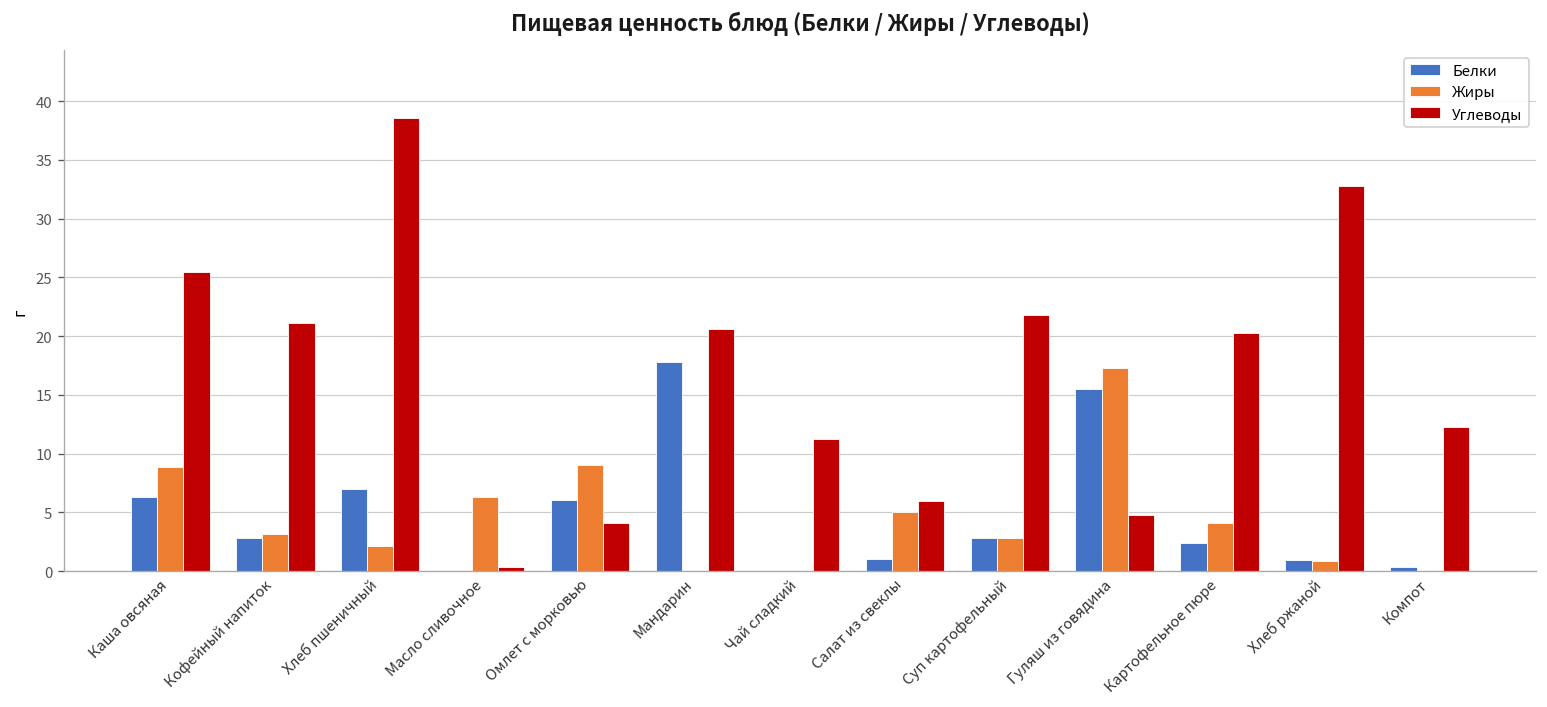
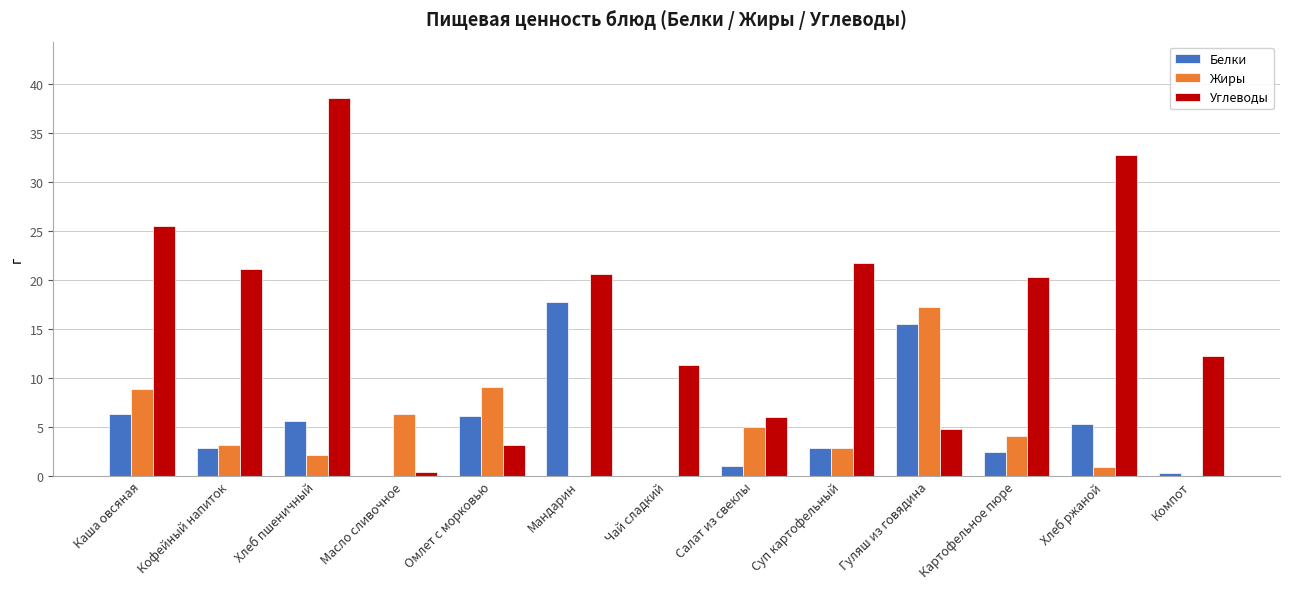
Белки, Хлеб пшеничный: 7 -> 6
Углеводы, Омлет с морковью: 4 -> 3
Белки, Хлеб ржаной: 1 -> 5
